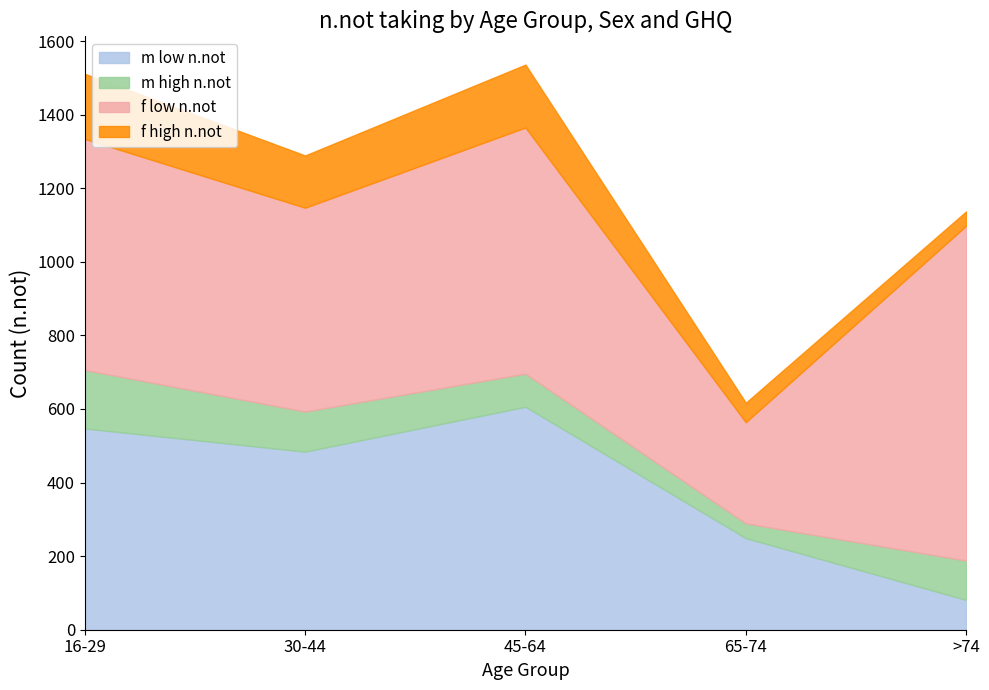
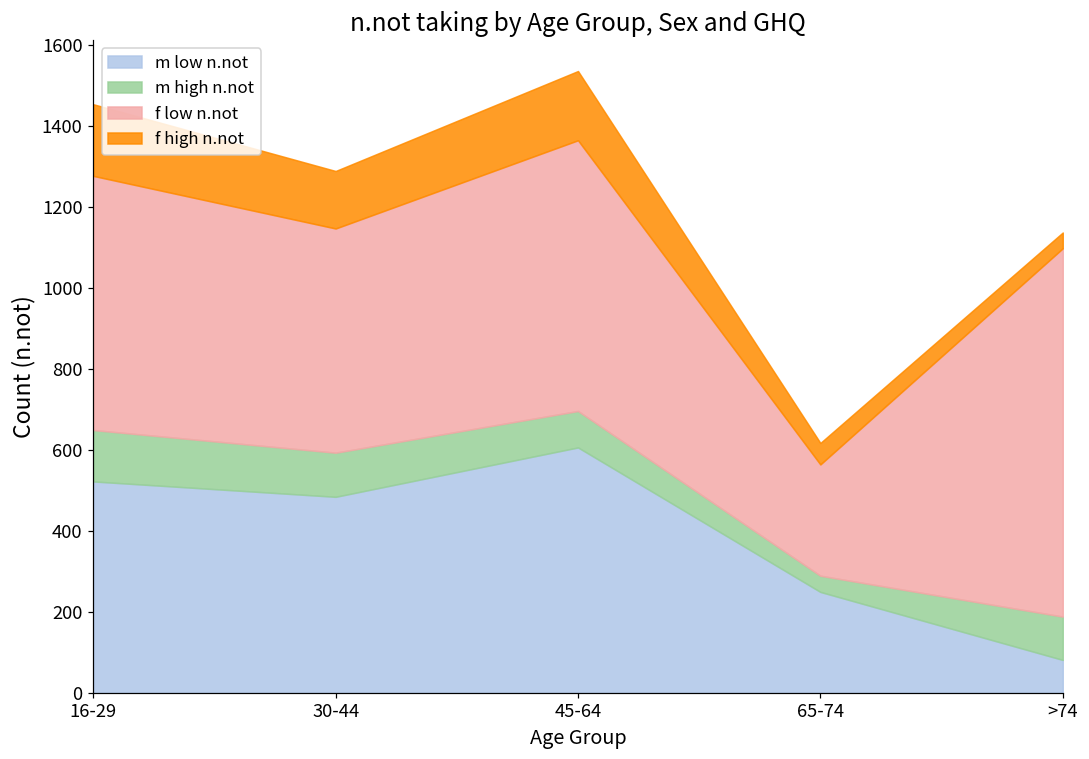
m low n.not, 16-29: 550 -> 520
m high n.not, 16-29: 160 -> 130
